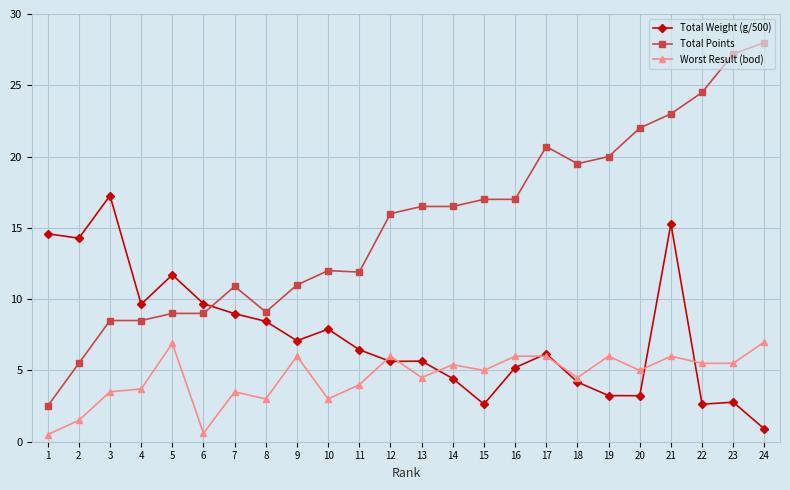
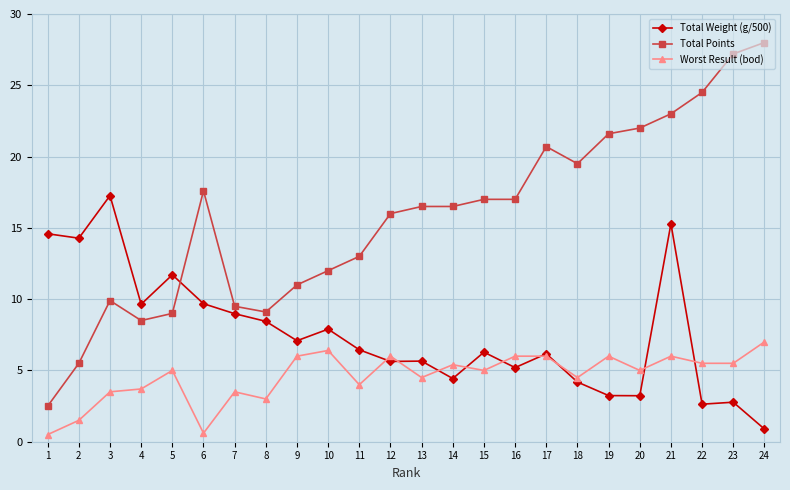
Total Points, 3: 8.5 -> 9.9
Worst Result (bod), 5: 6.9 -> 5.0
Total Points, 6: 9.0 -> 17.6
Total Points, 7: 10.9 -> 9.5
Worst Result (bod), 10: 3.0 -> 6.4
Total Points, 11: 11.9 -> 13.0
Total Weight (g/500), 15: 2.6 -> 6.3
Total Points, 19: 20.0 -> 21.6
